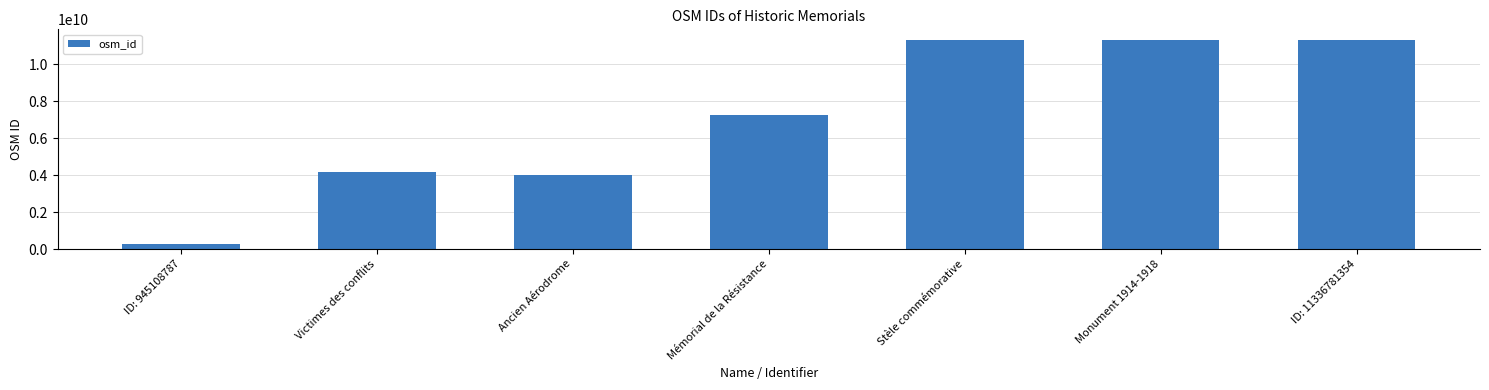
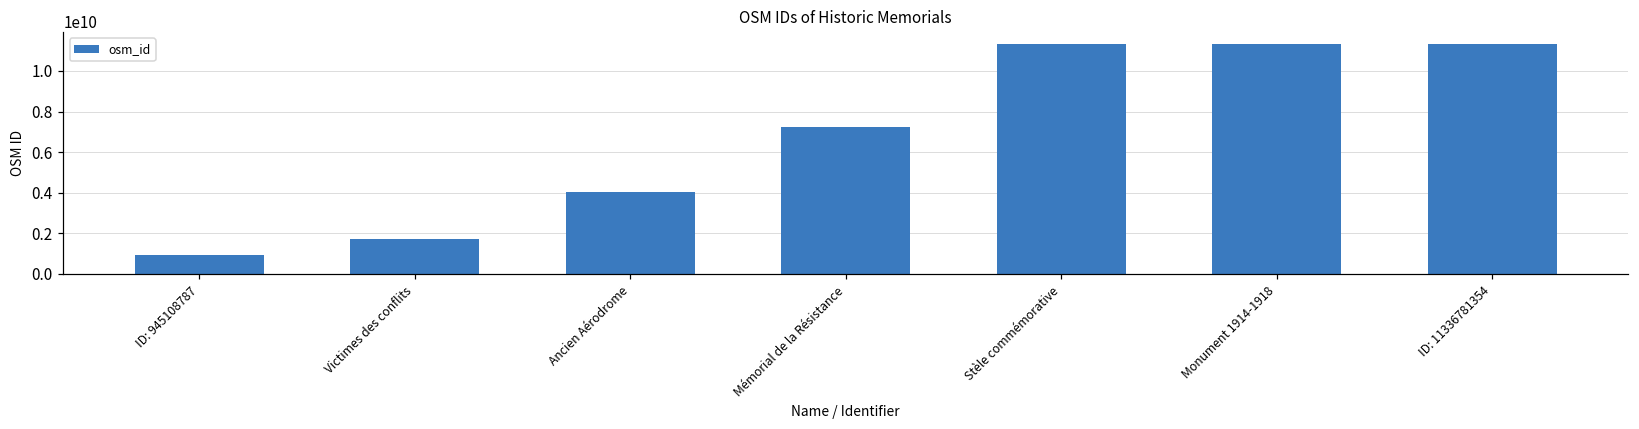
ID: 945108787: 300000000 -> 900000000
Victimes des conflits: 4200000000 -> 1700000000
